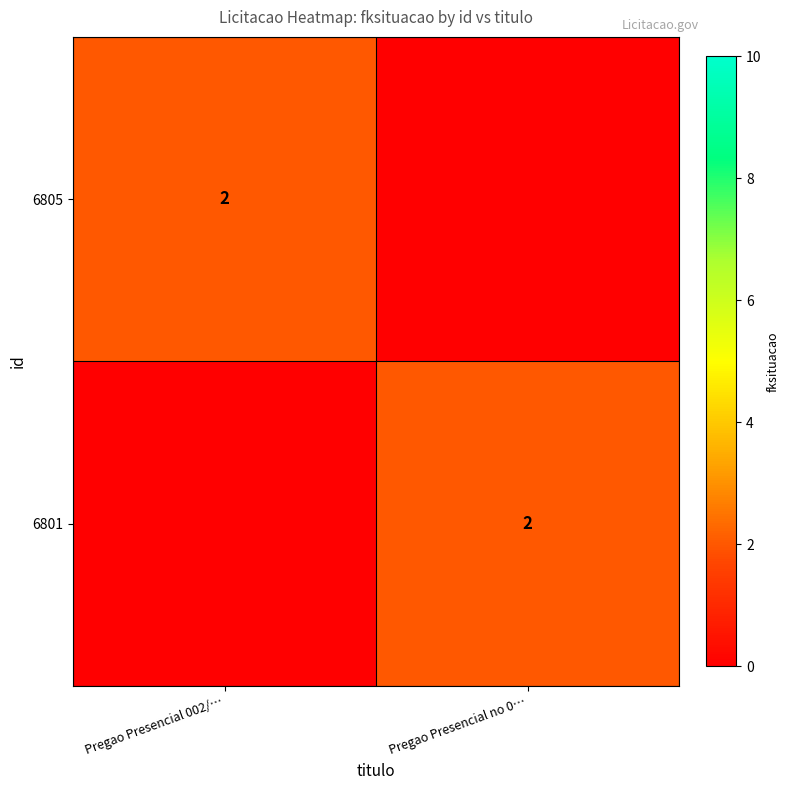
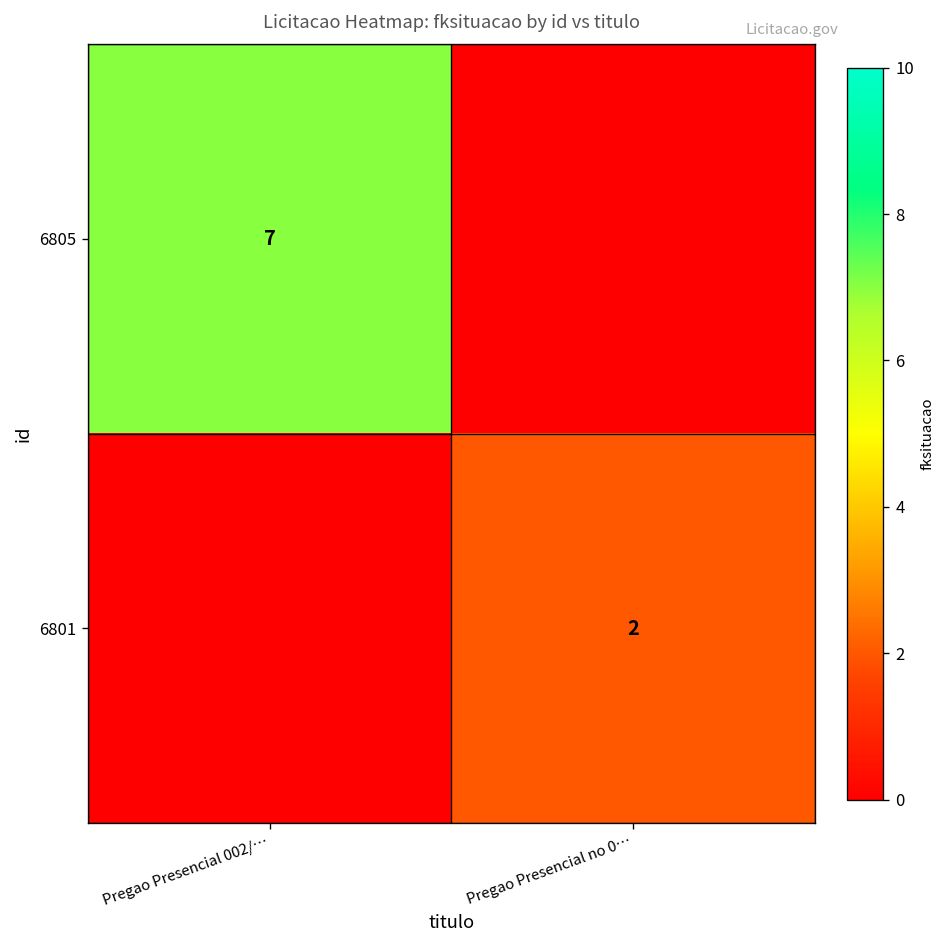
6805, Pregao Presencial 002/…: 2 -> 7
